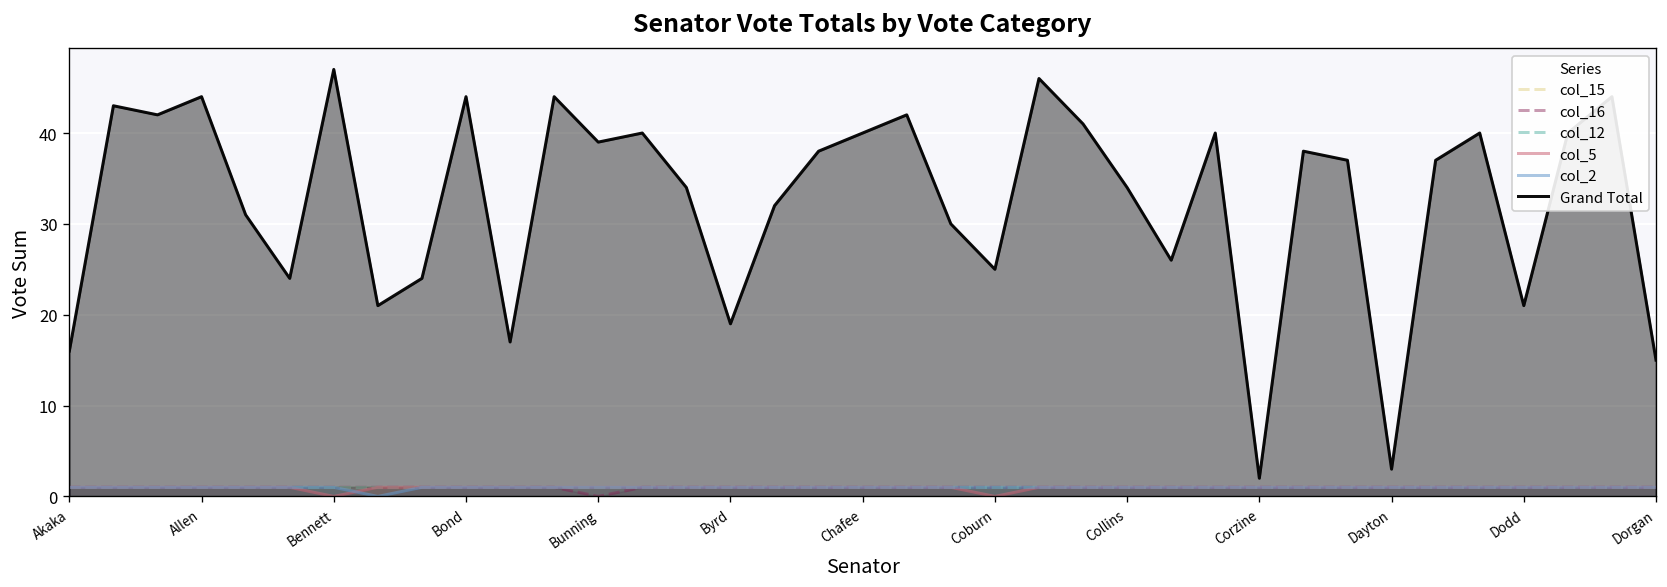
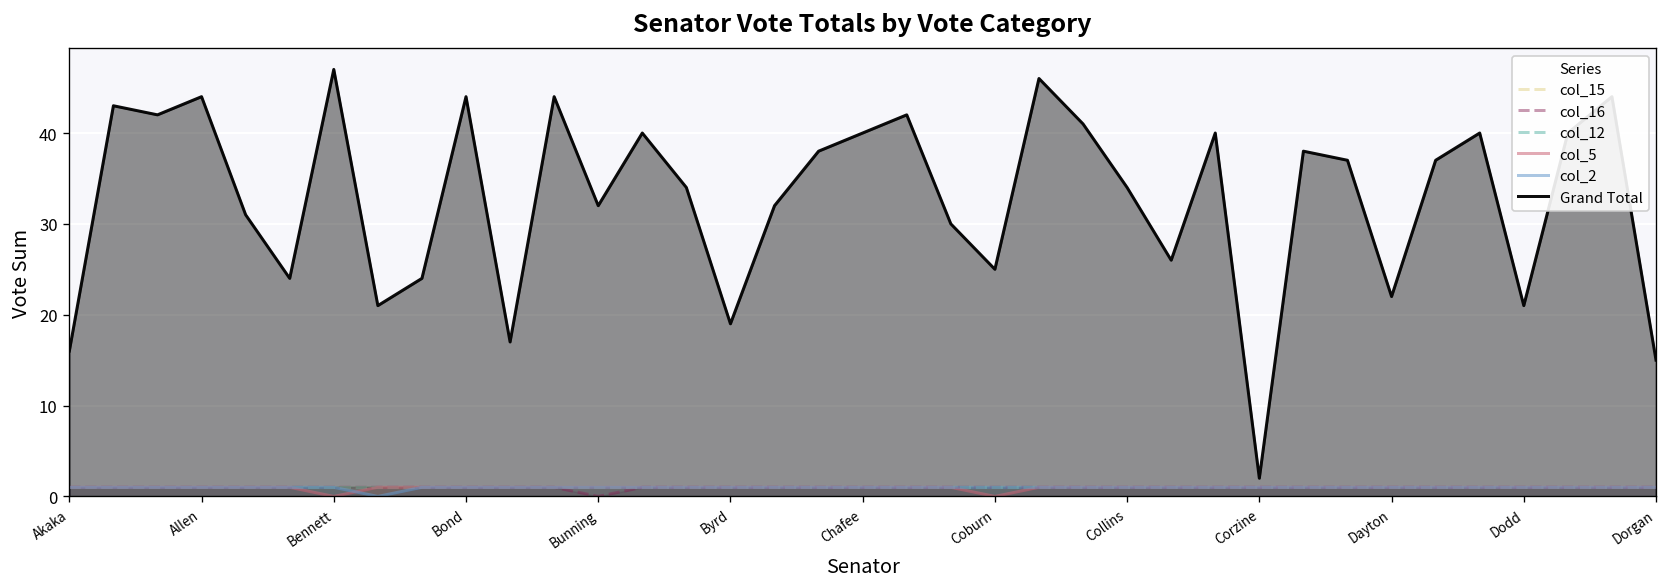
Grand Total, Bunning: 39 -> 32
Grand Total, Dayton: 3 -> 22
